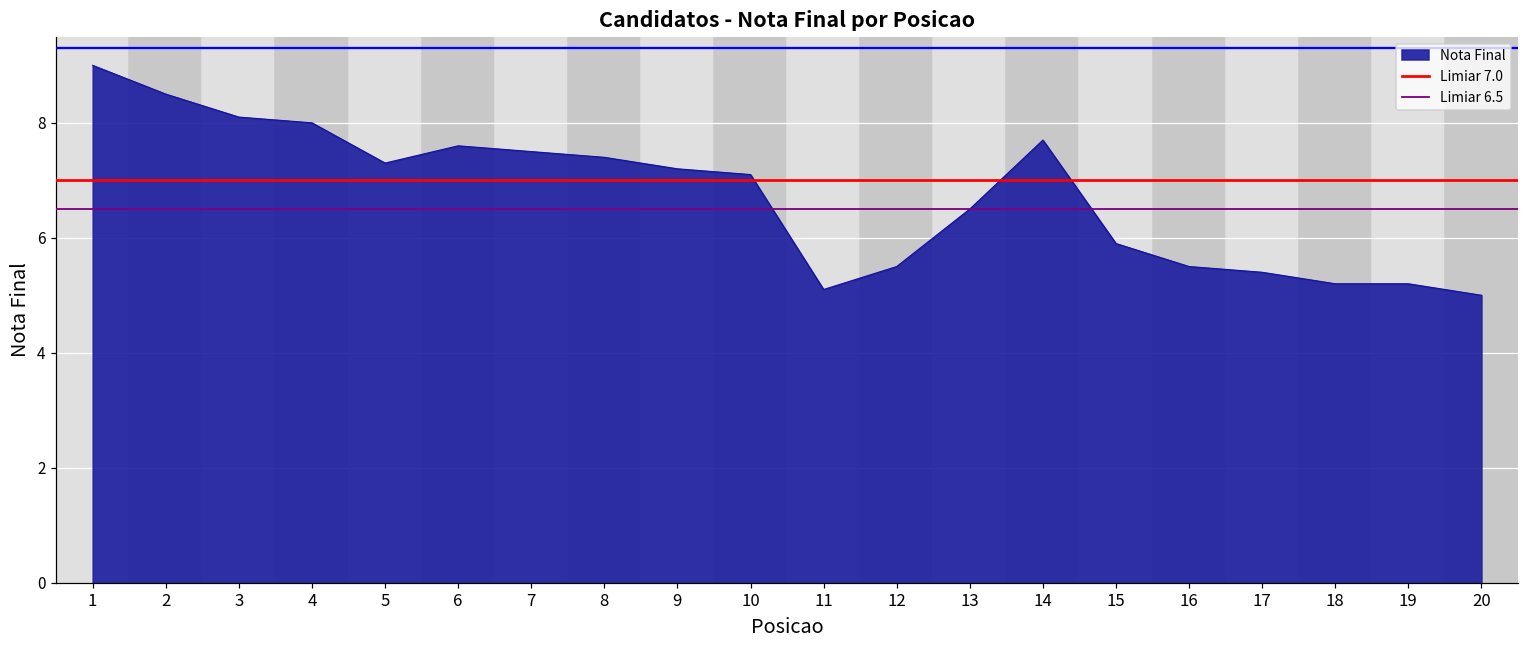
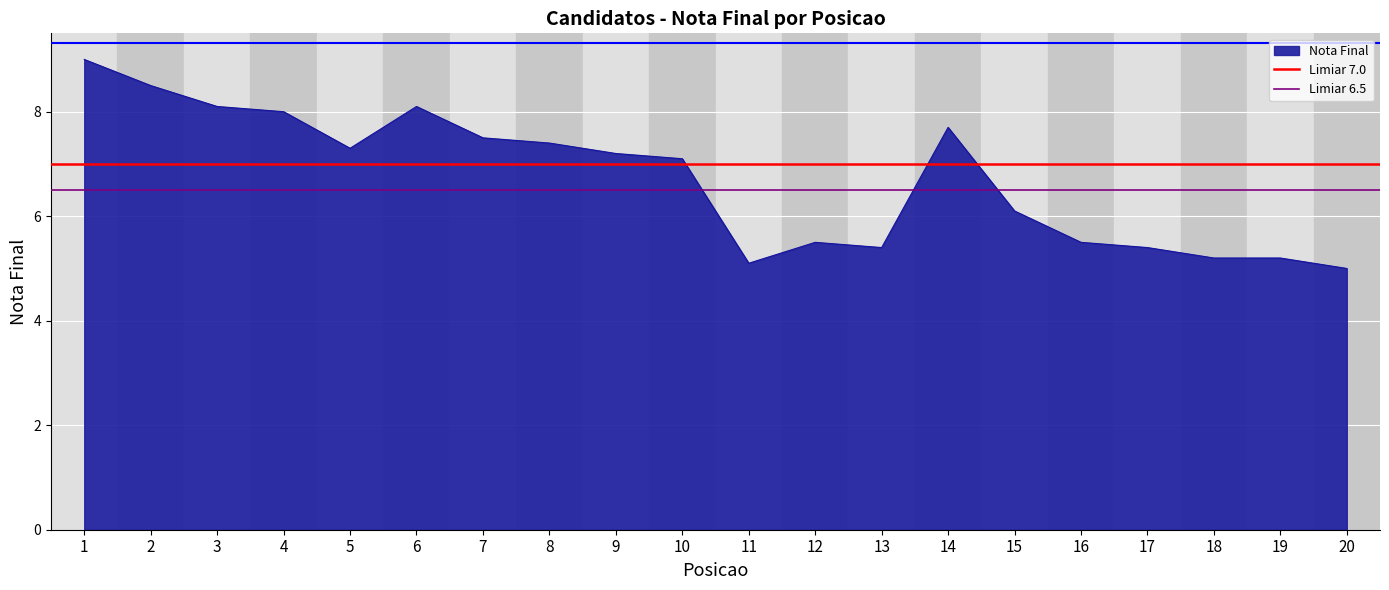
6: 7.6 -> 8.1
13: 6.5 -> 5.4
15: 5.9 -> 6.1
